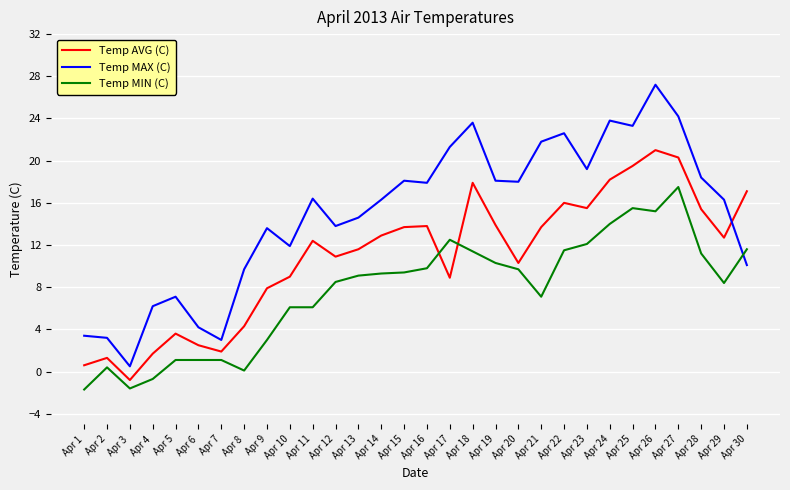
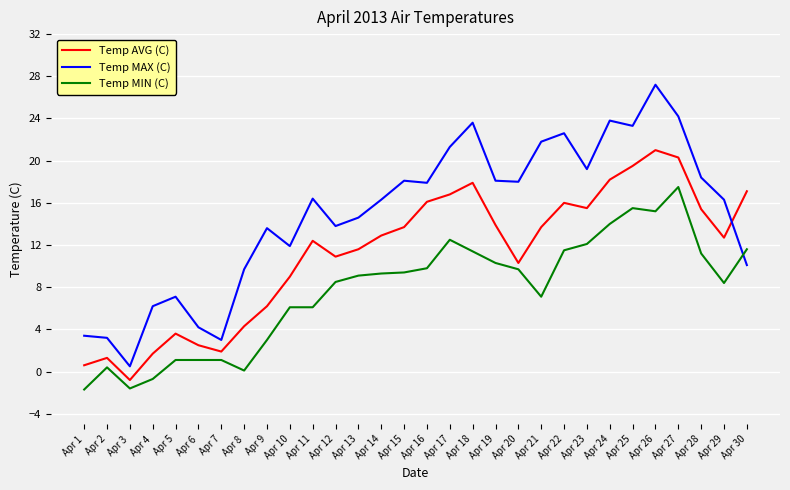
Temp AVG (C), Apr 9: 7.9 -> 6.2
Temp AVG (C), Apr 16: 13.8 -> 16.1
Temp AVG (C), Apr 17: 8.9 -> 16.8
